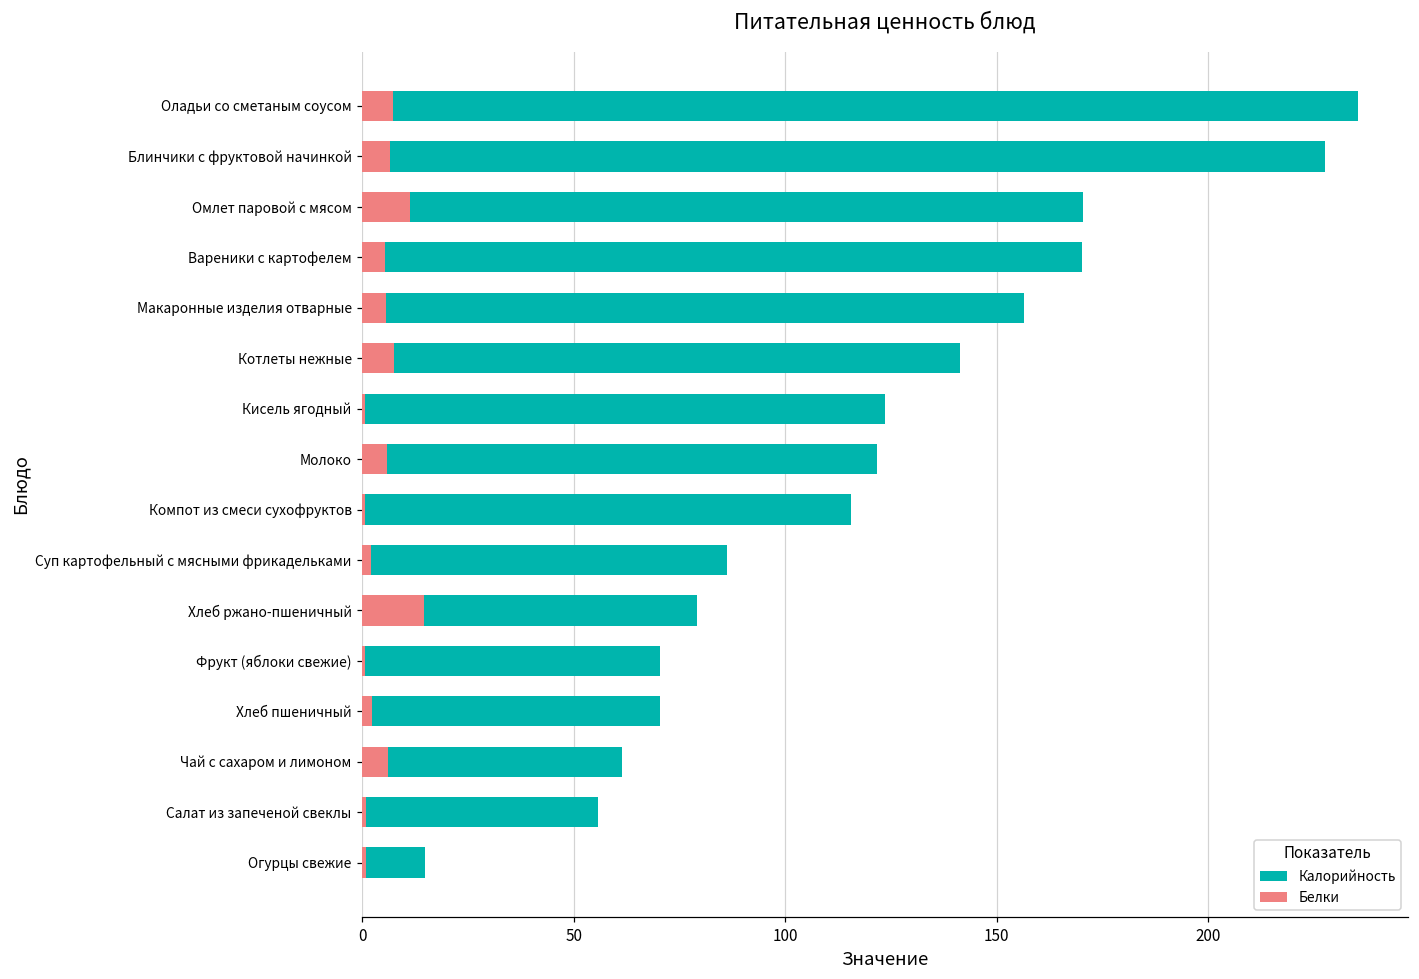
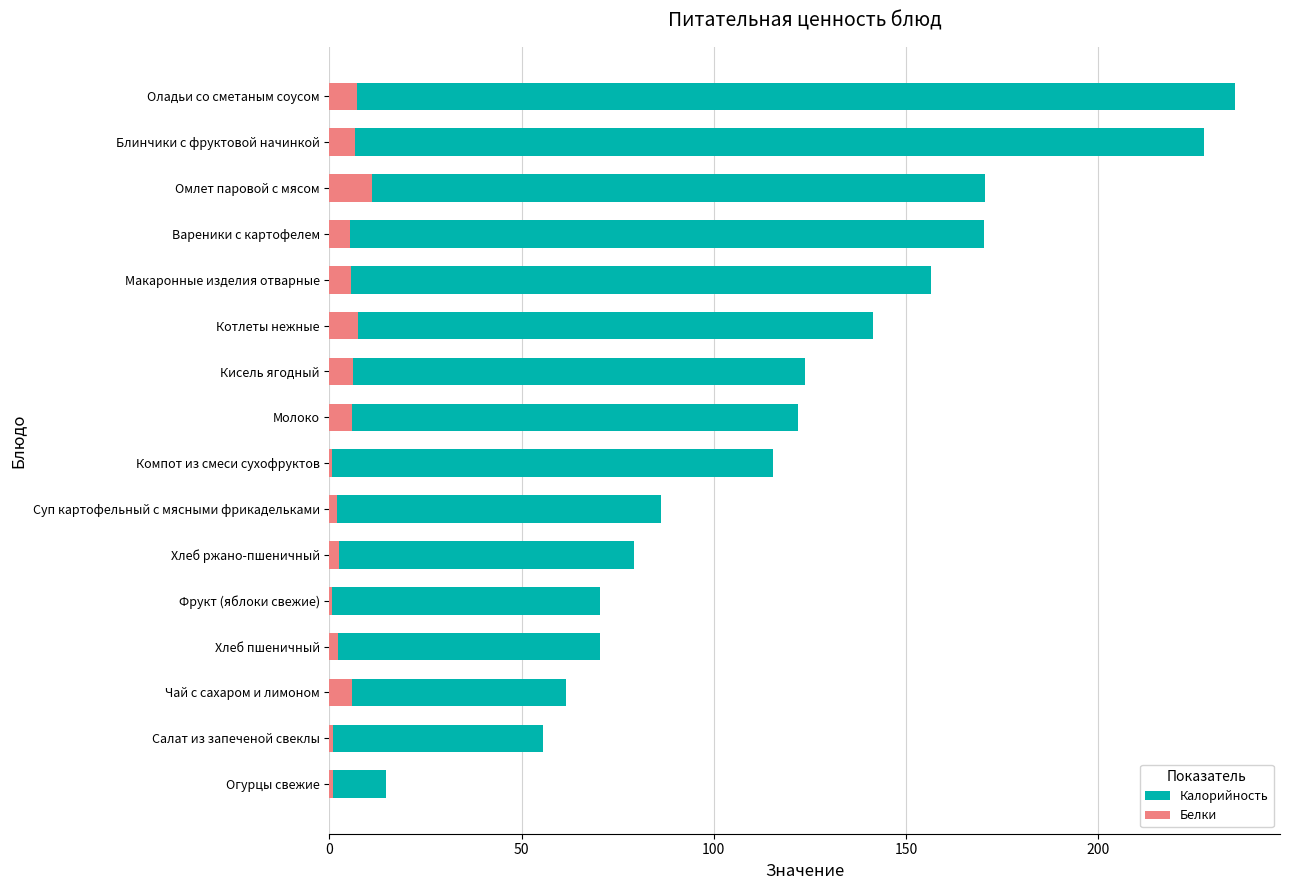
Белки, Кисель ягодный: 1 -> 6
Белки, Хлеб ржано-пшеничный: 15 -> 3
